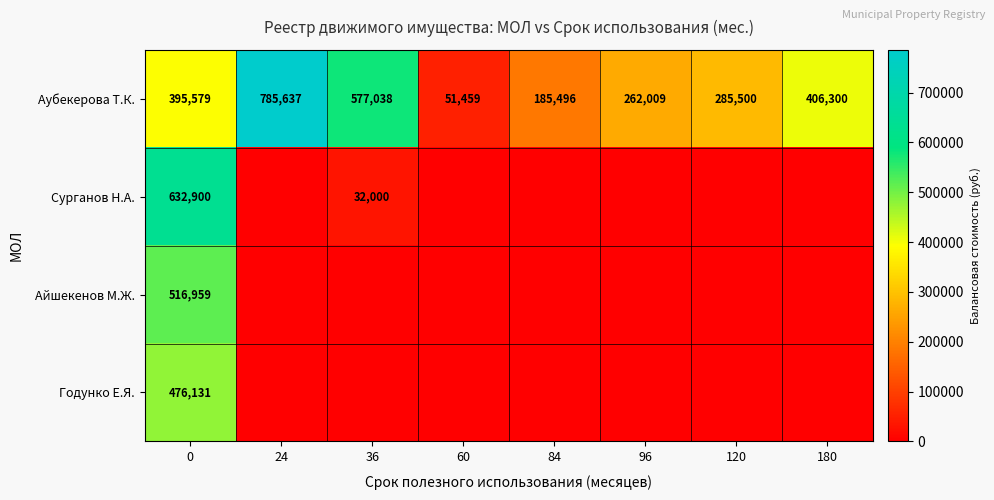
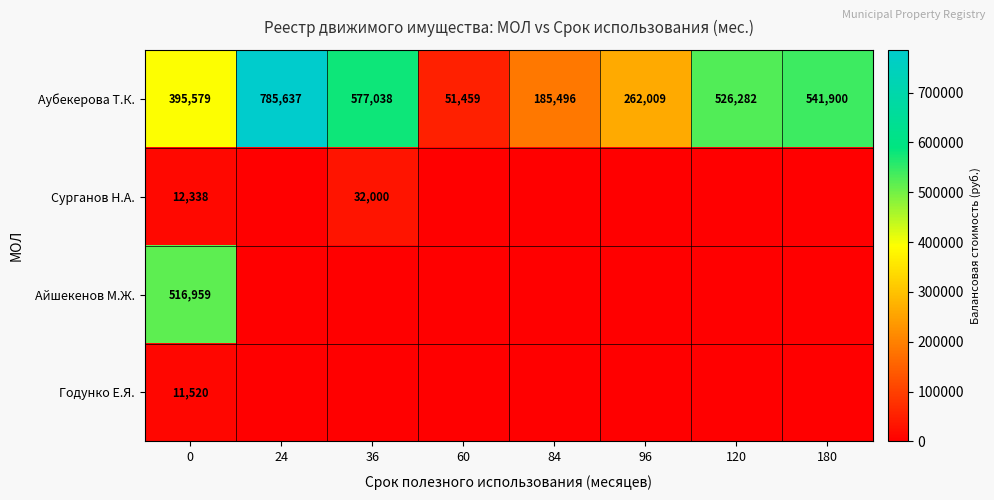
Аубекерова Т.К., 120: 285,500 -> 526,282
Аубекерова Т.К., 180: 406,300 -> 541,900
Сурганов Н.А., 0: 632,900 -> 12,338
Годунко Е.Я., 0: 476,131 -> 11,520
